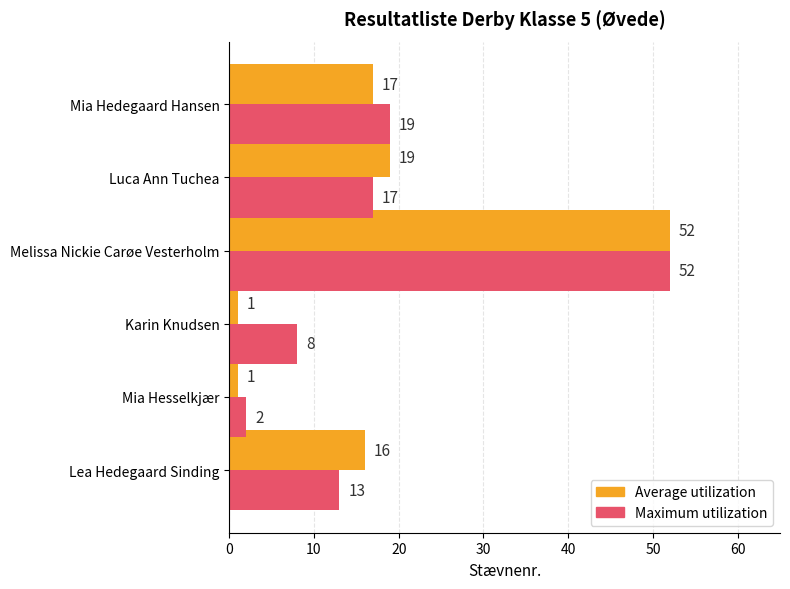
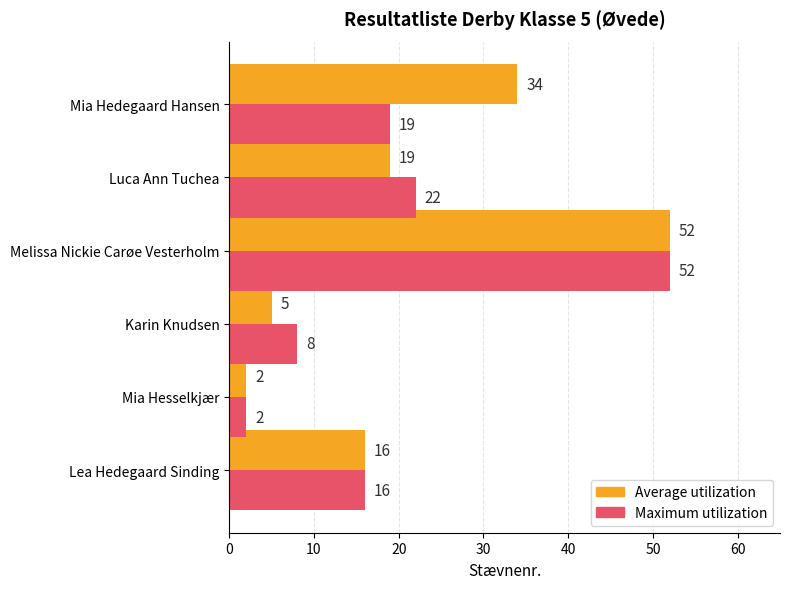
Average utilization, Mia Hedegaard Hansen: 17 -> 34
Maximum utilization, Luca Ann Tuchea: 17 -> 22
Average utilization, Karin Knudsen: 1 -> 5
Average utilization, Mia Hesselkjær: 1 -> 2
Maximum utilization, Lea Hedegaard Sinding: 13 -> 16
